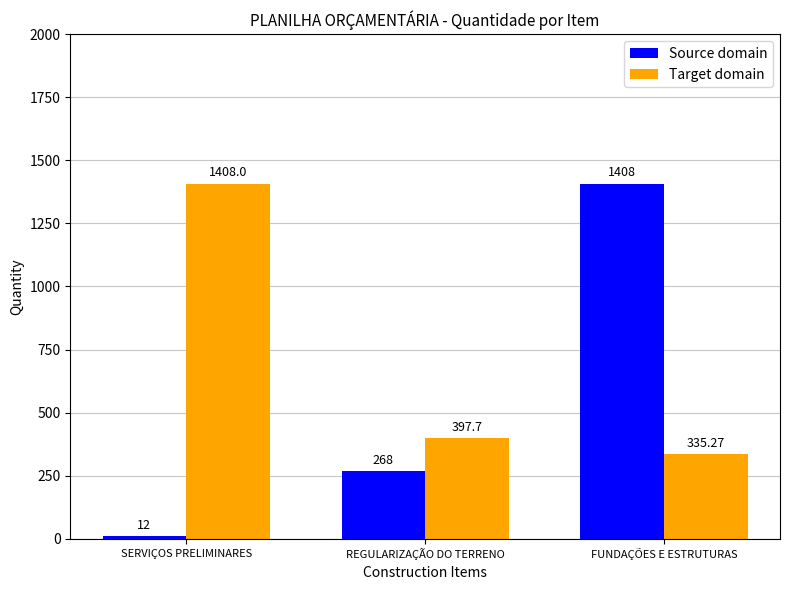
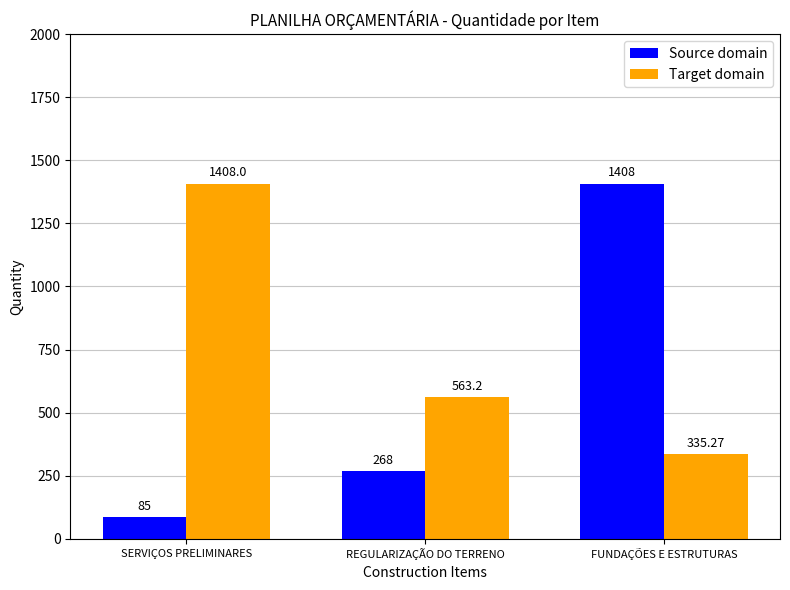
Source domain, SERVIÇOS PRELIMINARES: 12 -> 85
Target domain, REGULARIZAÇÃO DO TERRENO: 397.7 -> 563.2
